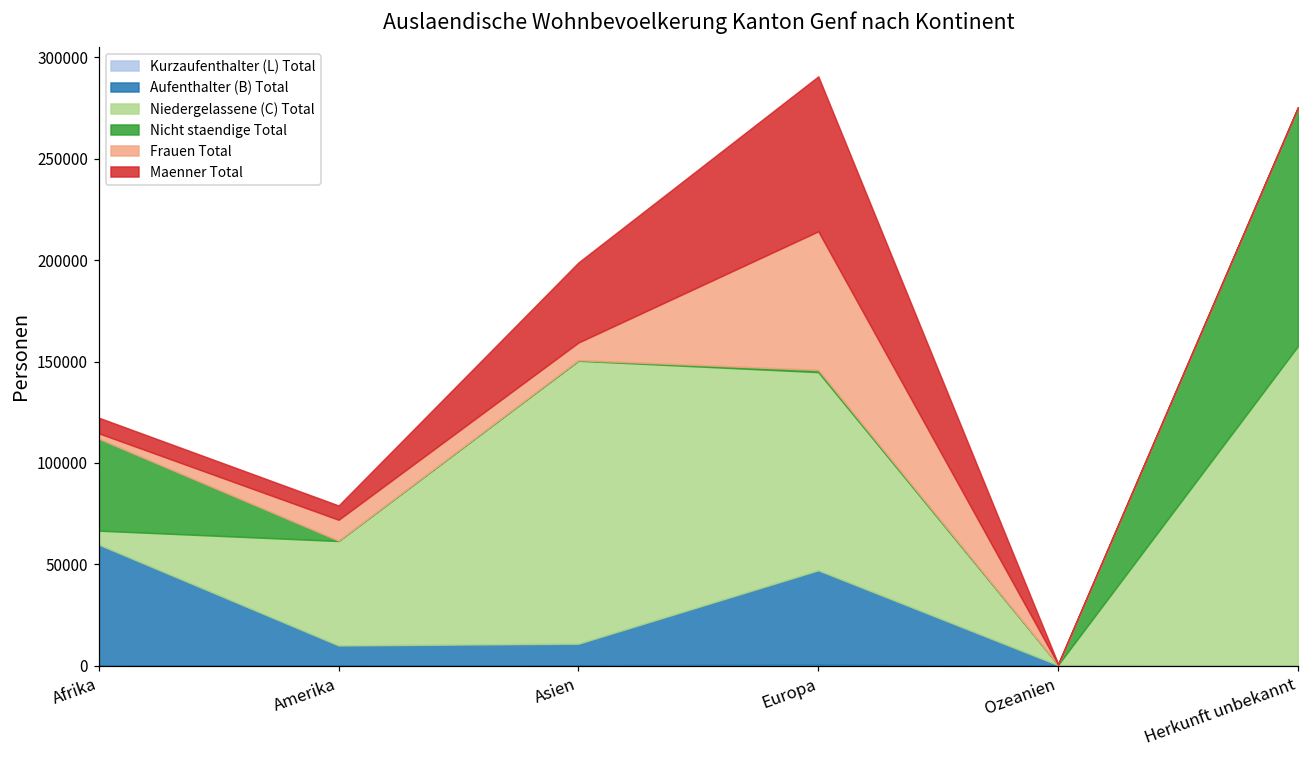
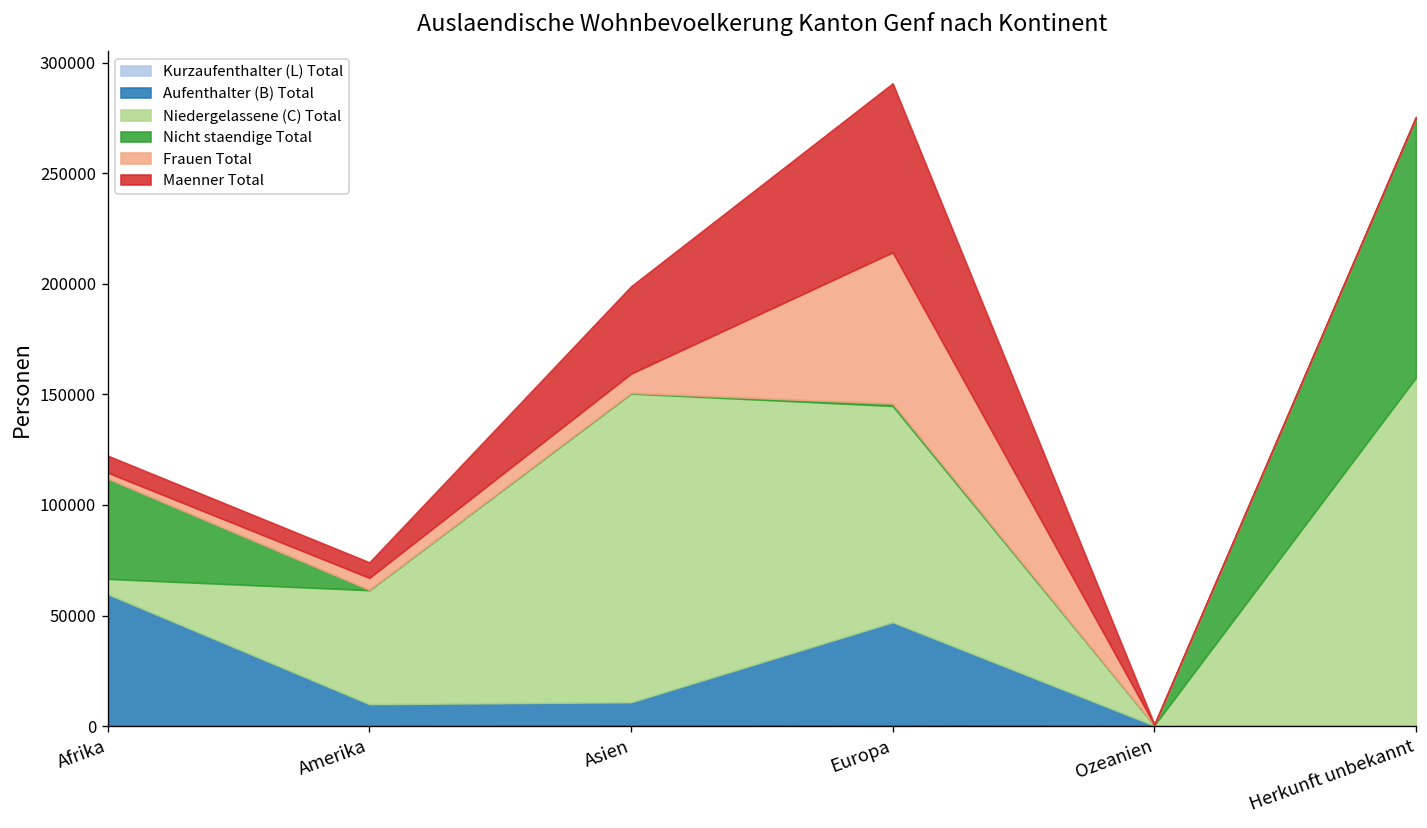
Frauen Total, Amerika: 10000 -> 5000
